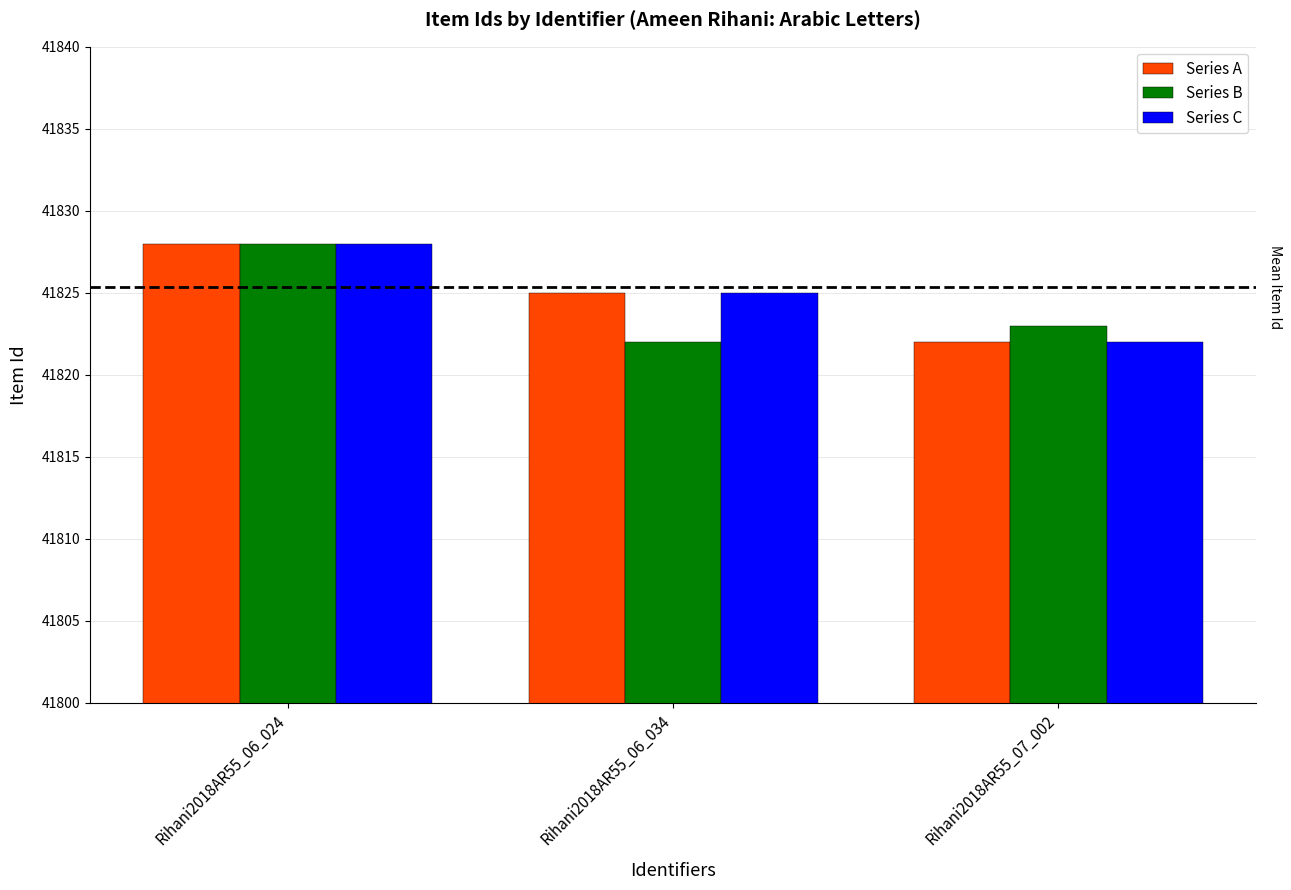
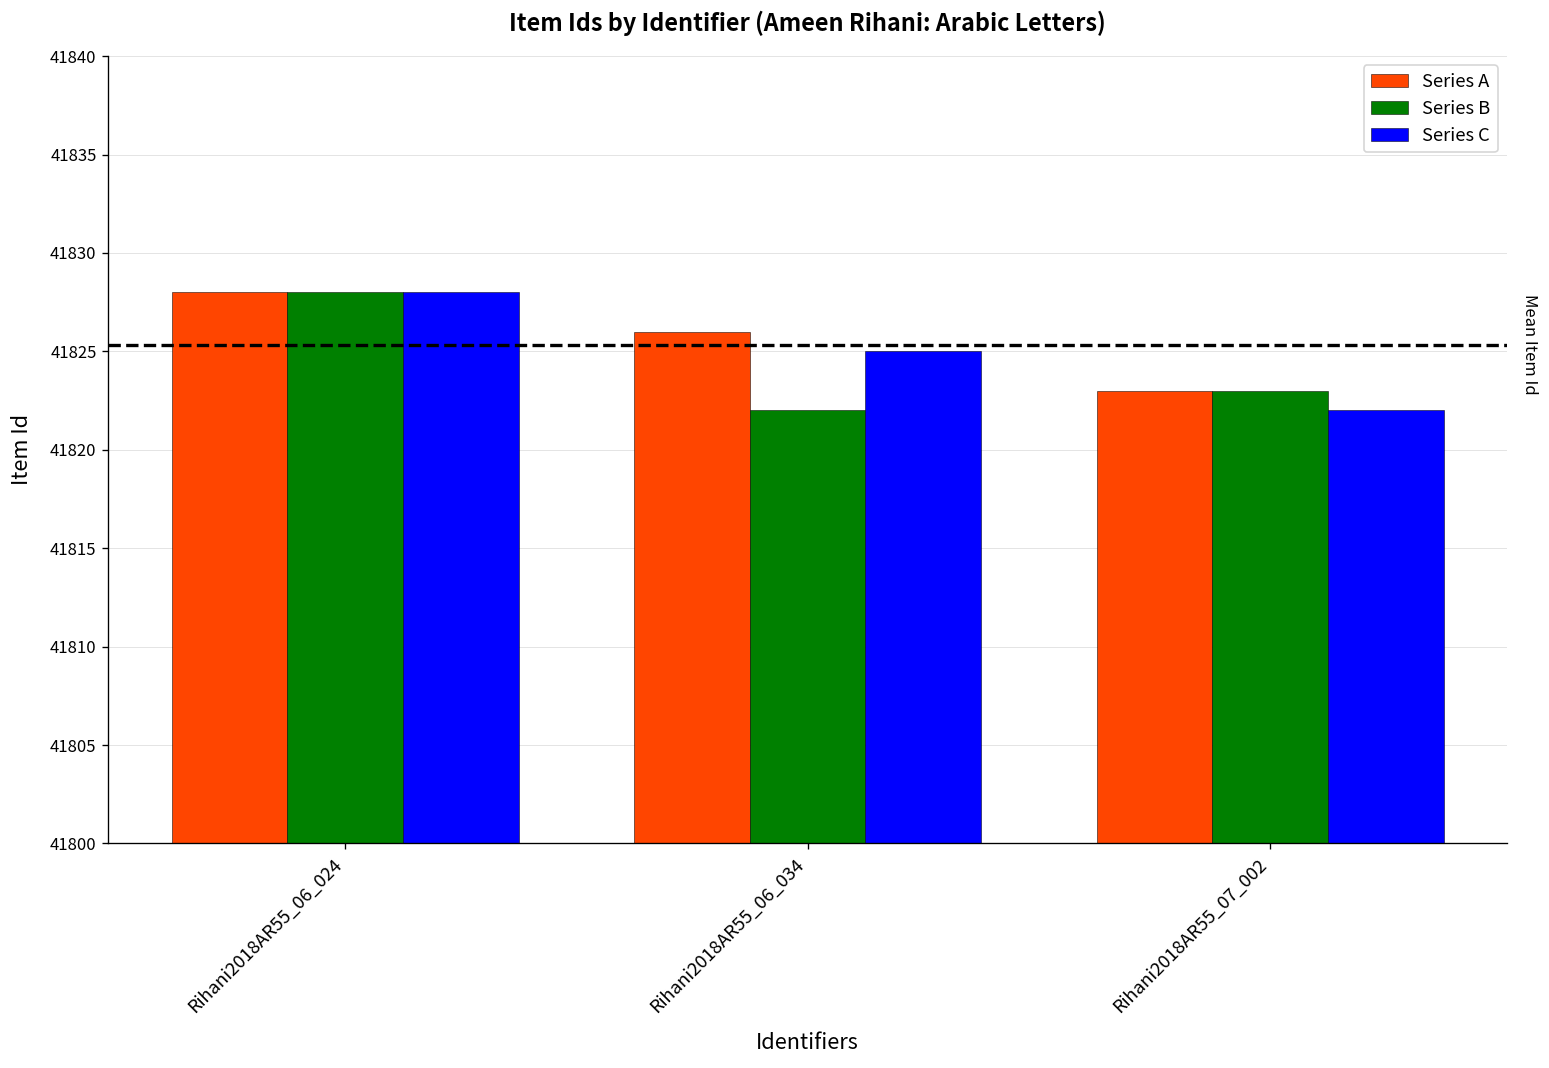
Series A, Rihani2018AR55_06_034: 41825 -> 41826
Series A, Rihani2018AR55_07_002: 41822 -> 41823
